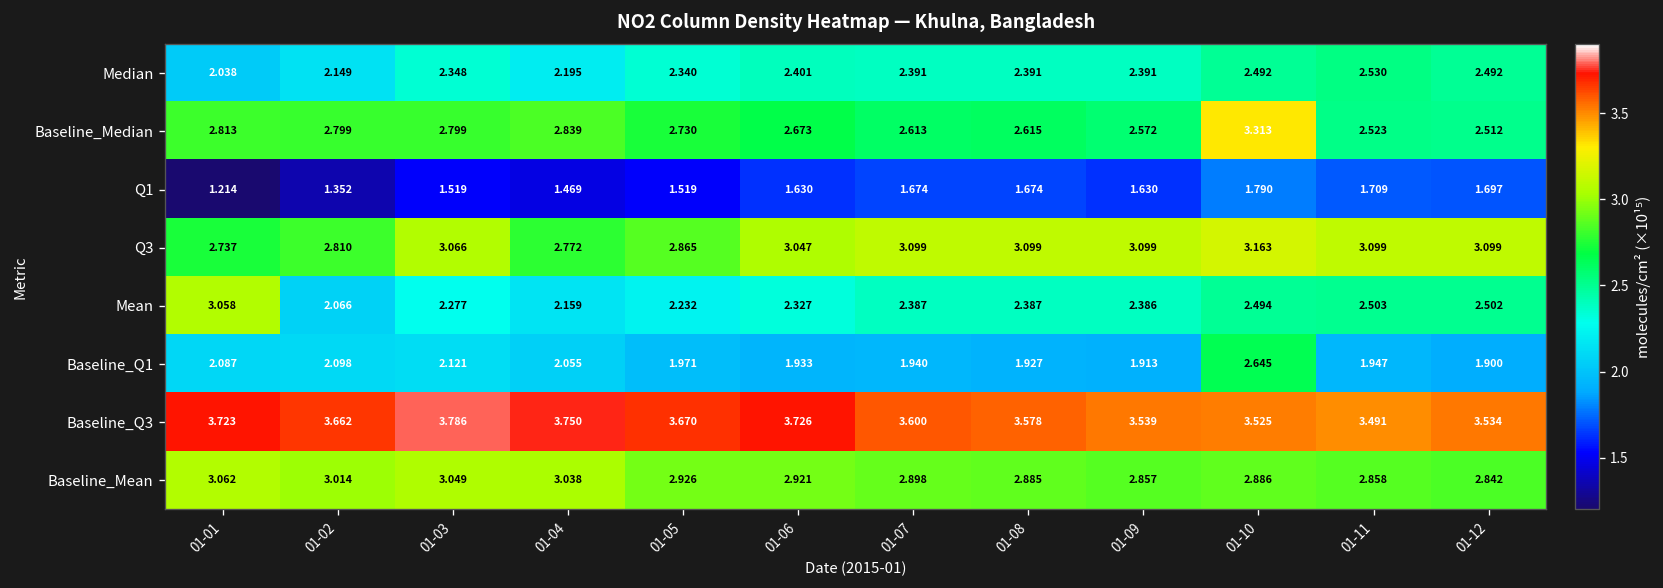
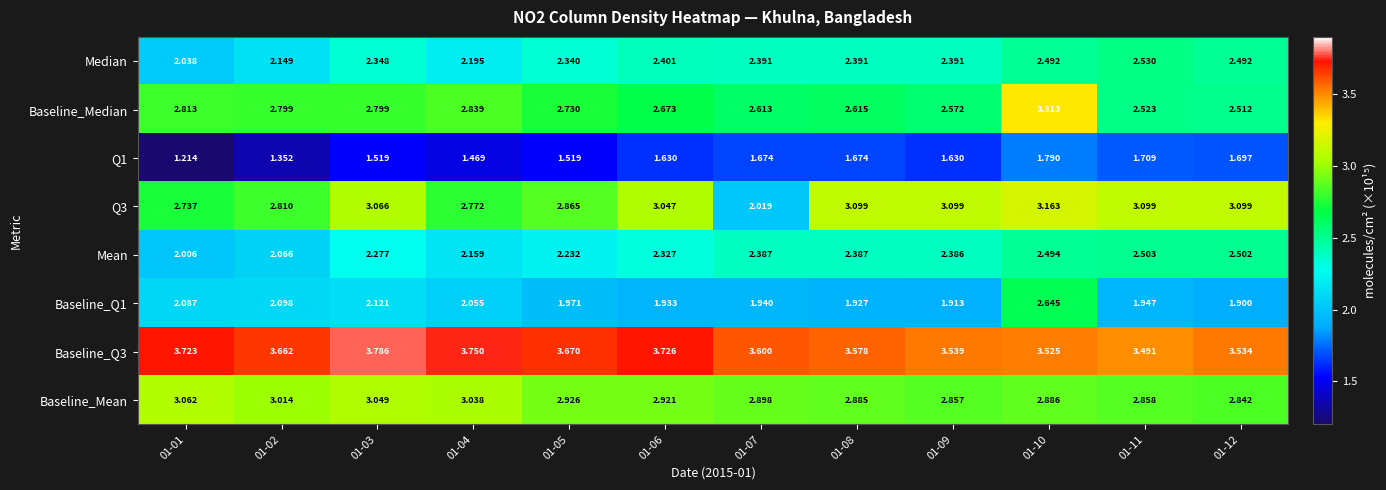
Q3, 01-07: 3.099 -> 2.019
Mean, 01-01: 3.058 -> 2.006
